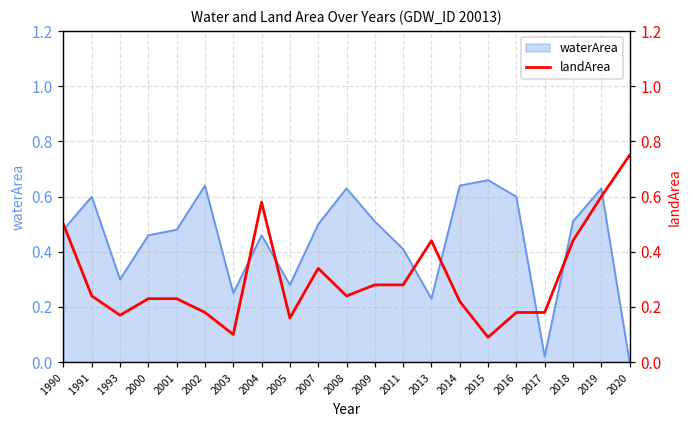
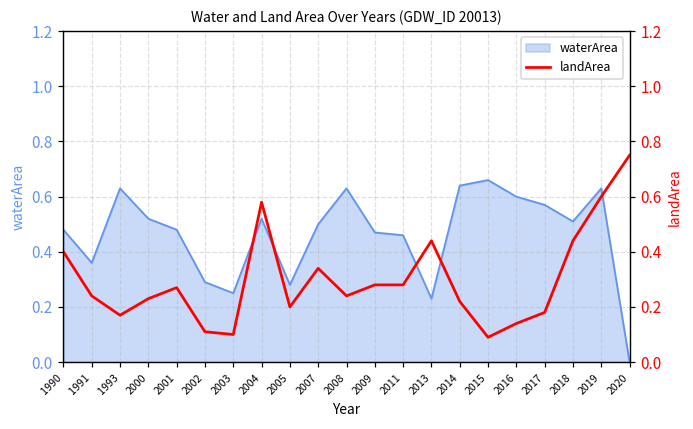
waterArea, 1991: 0.60 -> 0.36
waterArea, 1993: 0.30 -> 0.63
waterArea, 2000: 0.46 -> 0.52
waterArea, 2002: 0.64 -> 0.29
waterArea, 2004: 0.46 -> 0.52
waterArea, 2009: 0.51 -> 0.47
waterArea, 2011: 0.41 -> 0.46
waterArea, 2017: 0.02 -> 0.57
landArea, 1990: 0.5 -> 0.4
landArea, 2001: 0.23 -> 0.27
landArea, 2002: 0.18 -> 0.11
landArea, 2005: 0.16 -> 0.20
landArea, 2016: 0.18 -> 0.14
